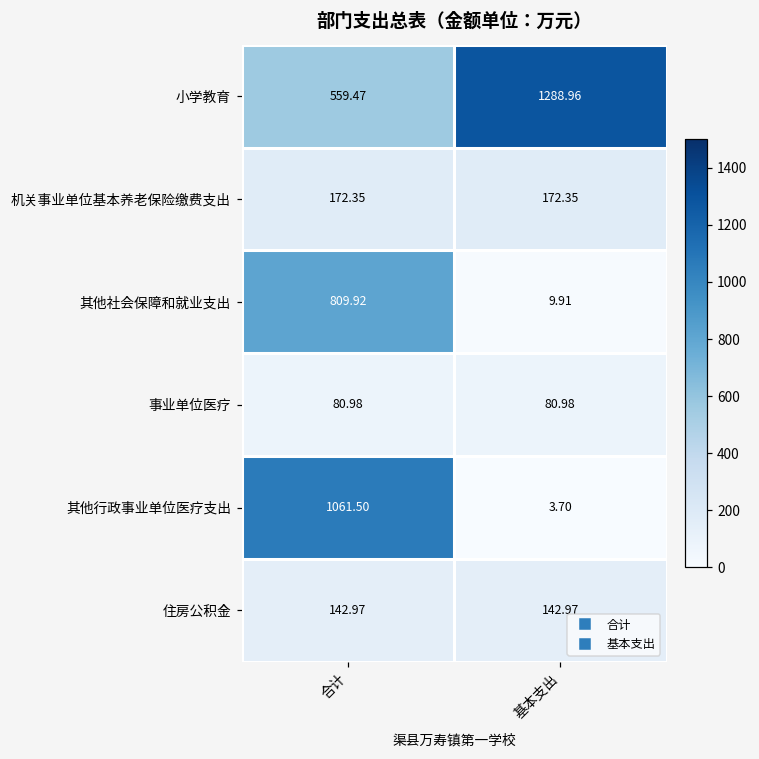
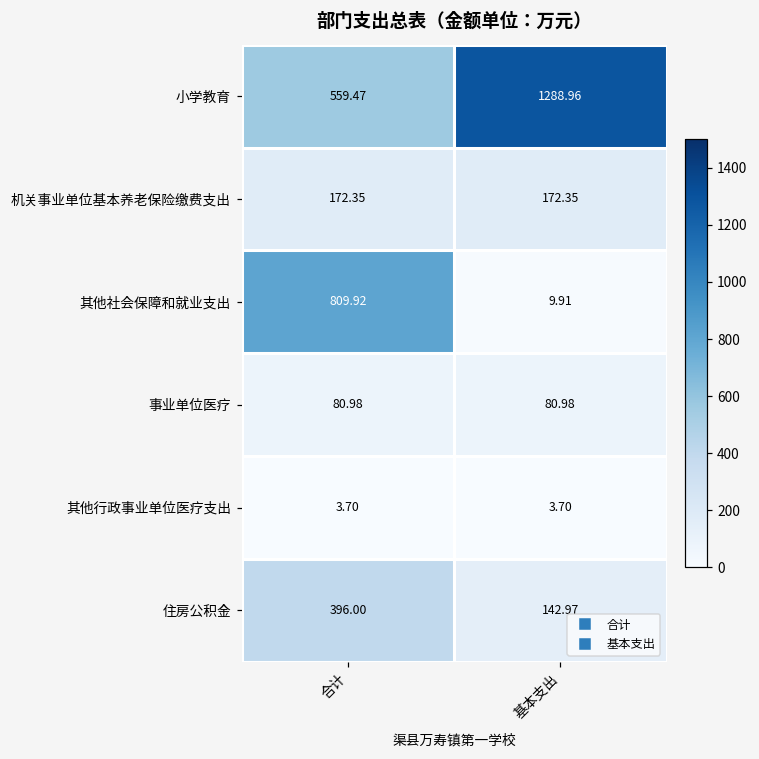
其他行政事业单位医疗支出, 合计: 1061.50 -> 3.70
住房公积金, 合计: 142.97 -> 396.00
